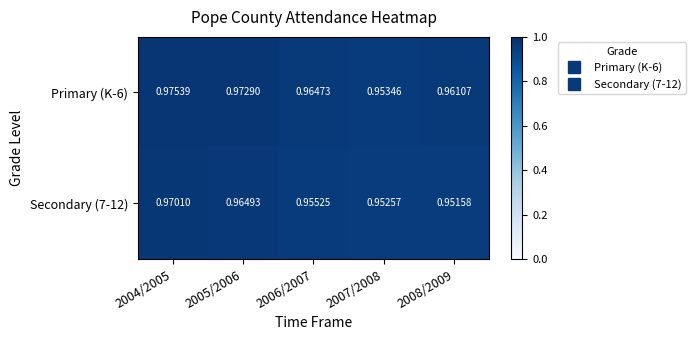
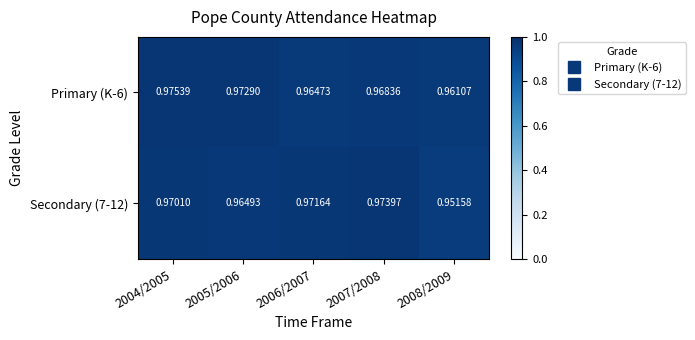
Primary (K-6), 2007/2008: 0.95346 -> 0.96836
Secondary (7-12), 2006/2007: 0.95525 -> 0.97164
Secondary (7-12), 2007/2008: 0.95257 -> 0.97397
